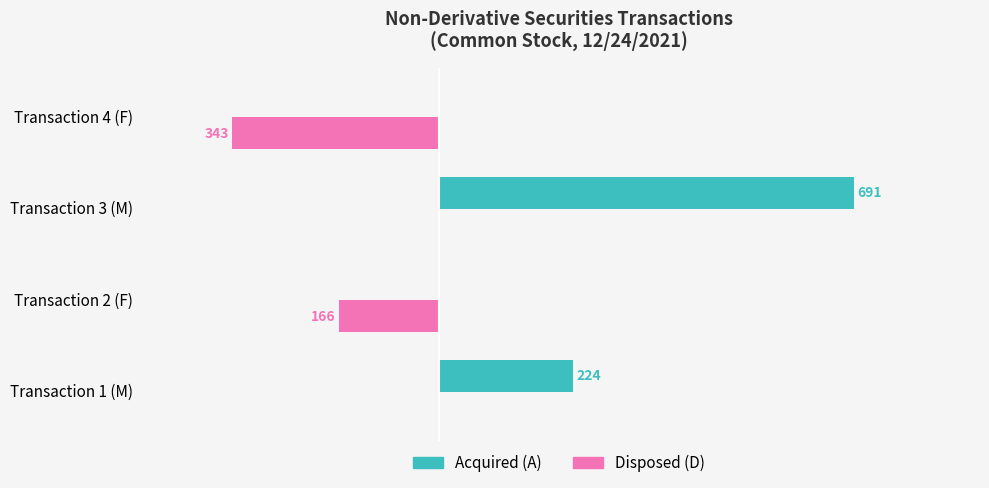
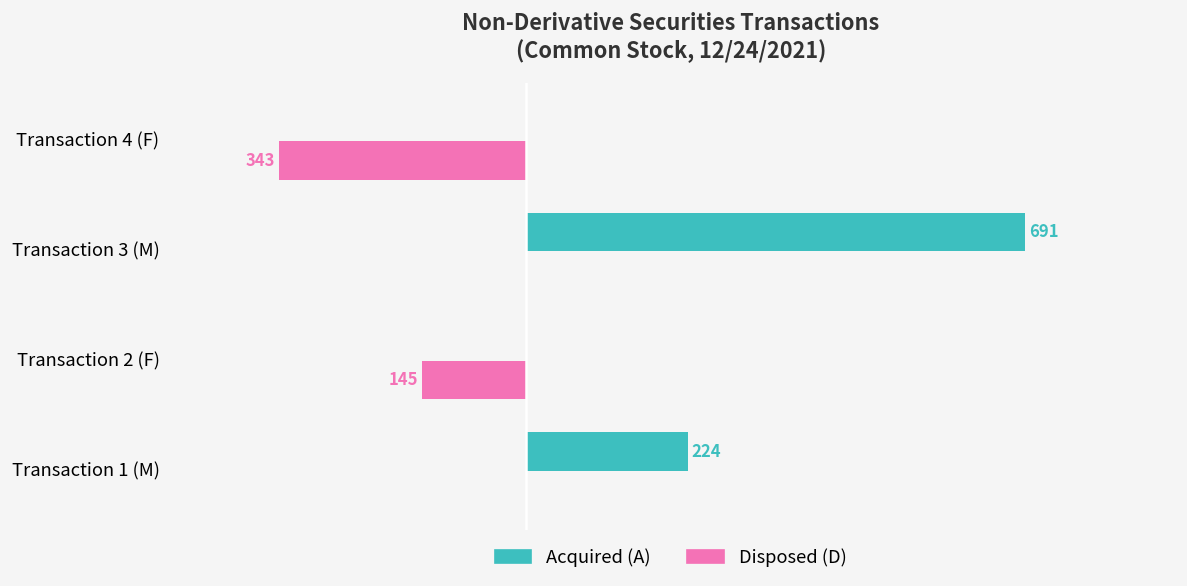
Disposed (D), Transaction 2 (F): 166 -> 145
